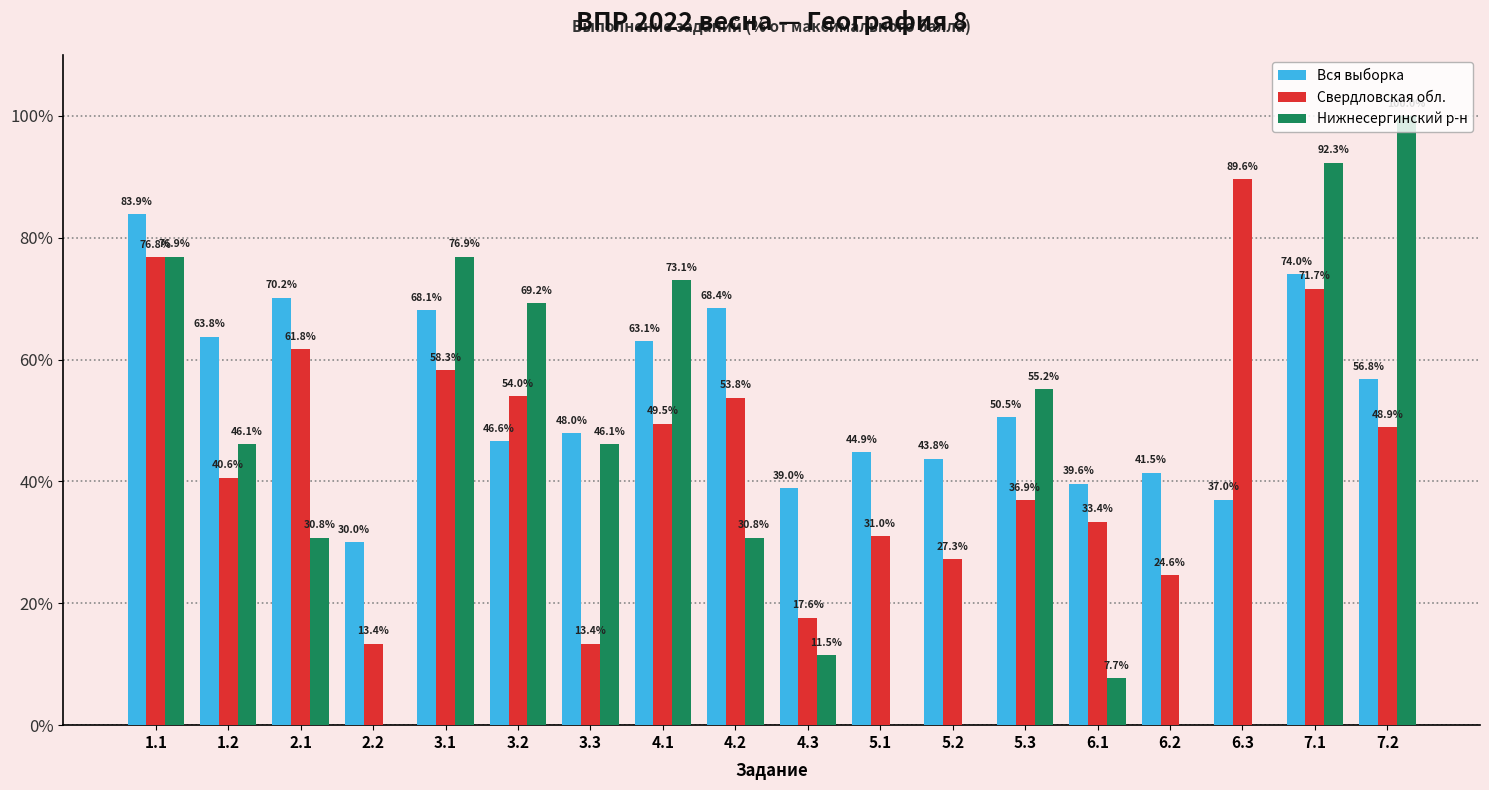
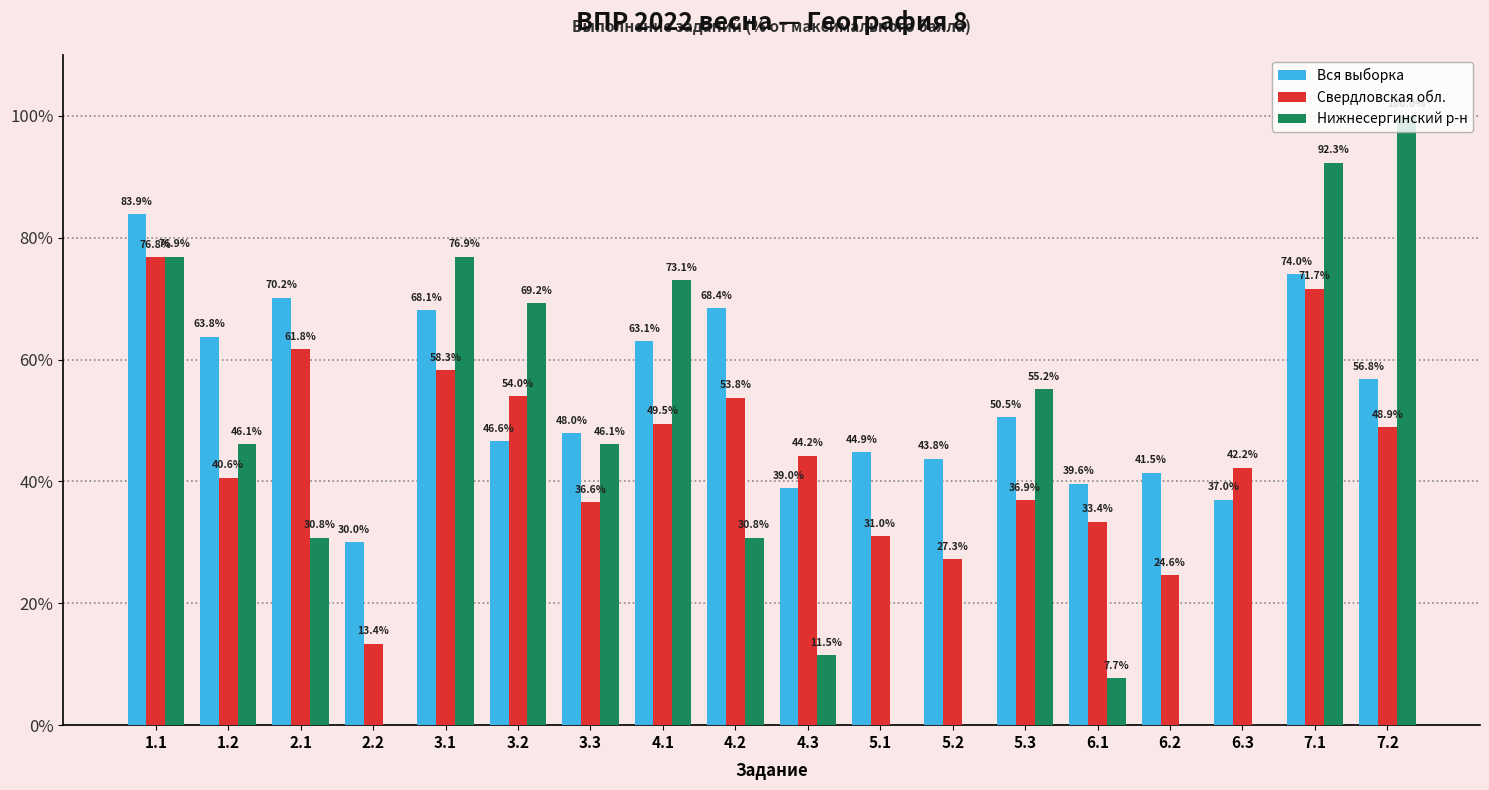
Свердловская обл., 3.3: 13.4% -> 36.6%
Свердловская обл., 4.3: 17.6% -> 44.2%
Свердловская обл., 6.3: 89.6% -> 42.2%
